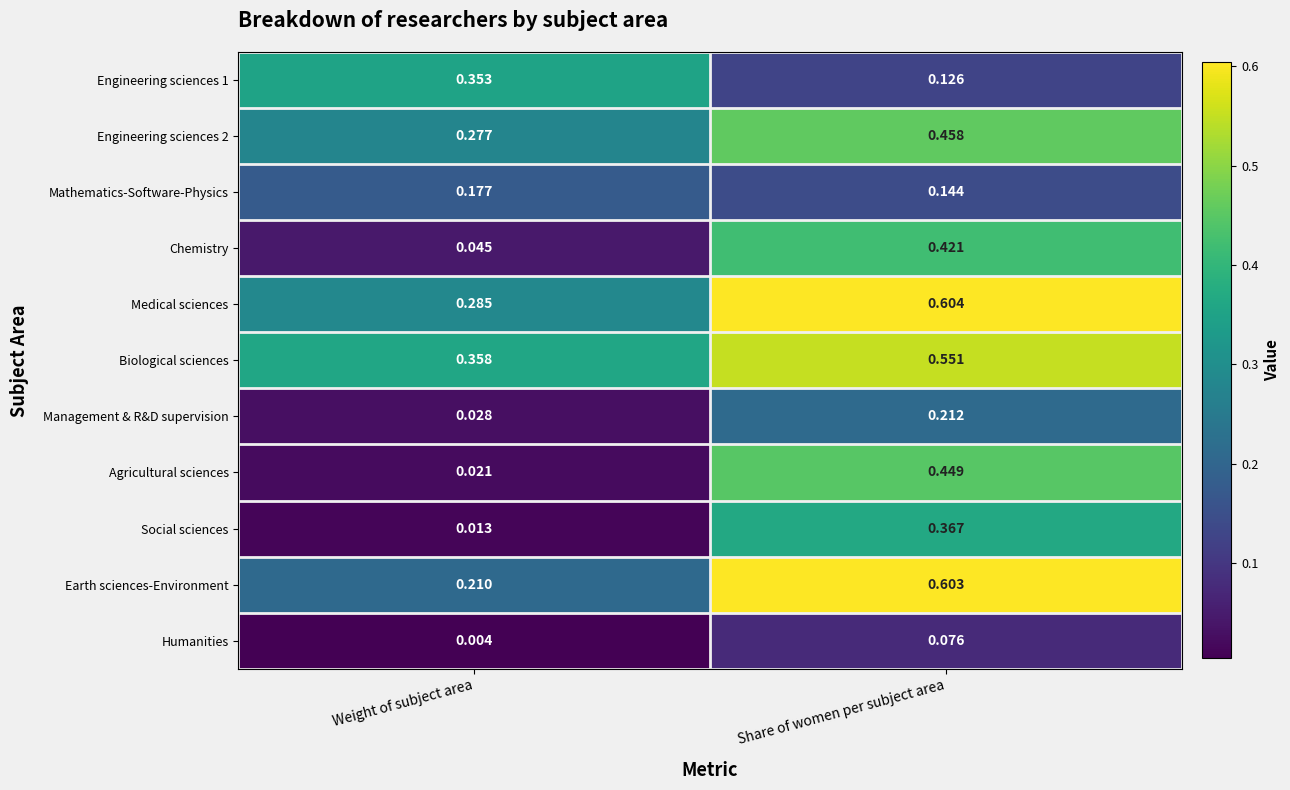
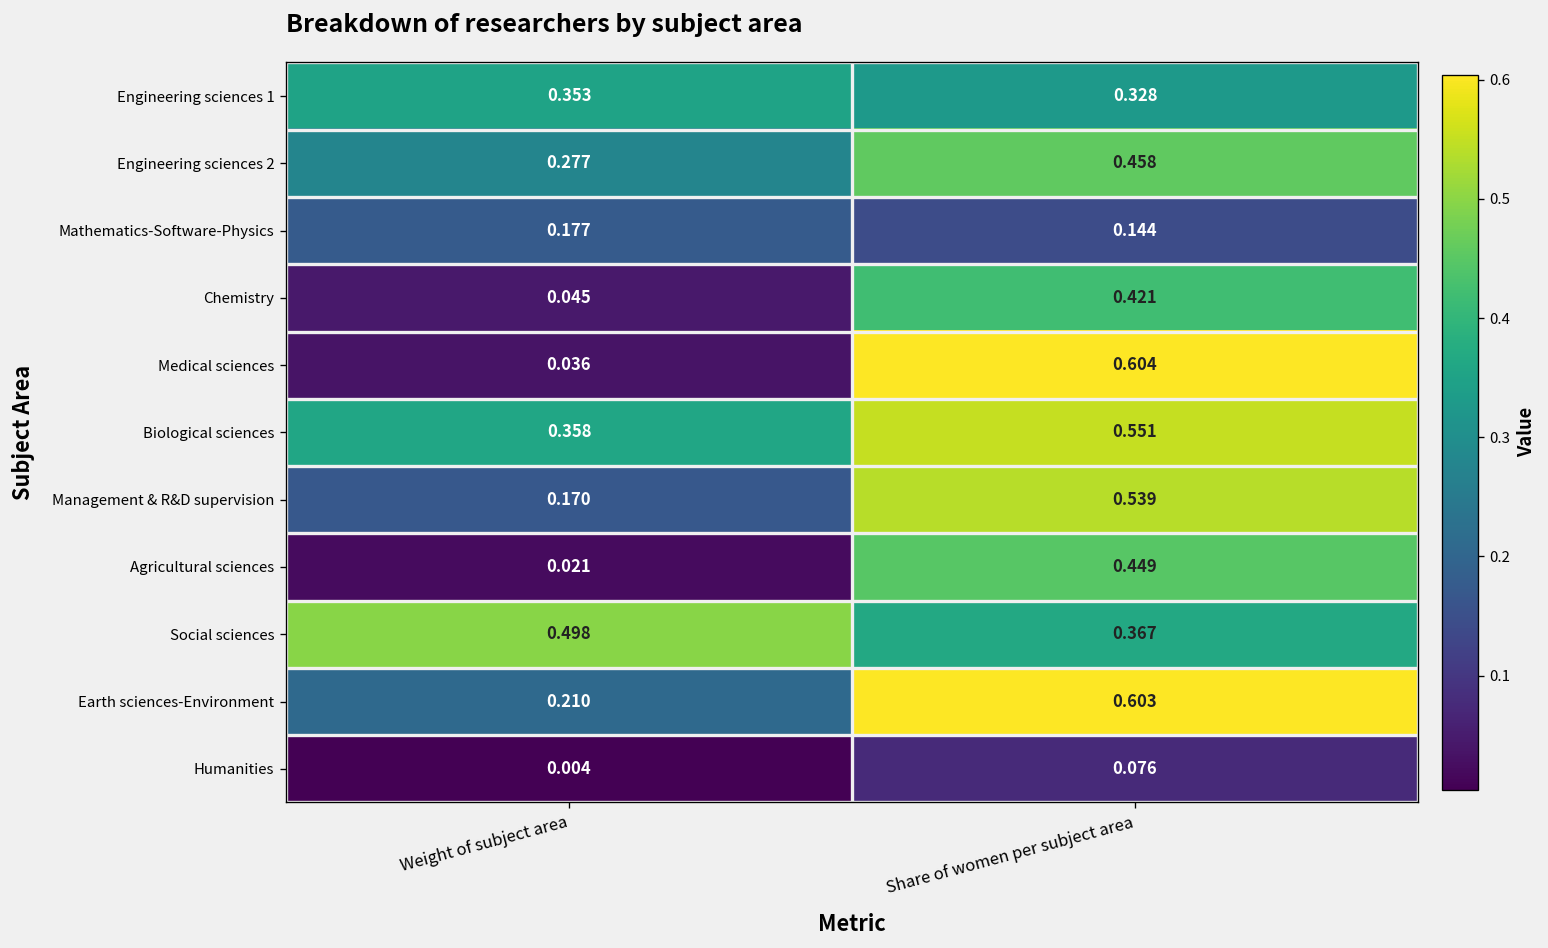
Engineering sciences 1, Share of women per subject area: 0.126 -> 0.328
Medical sciences, Weight of subject area: 0.285 -> 0.036
Management & R&D supervision, Weight of subject area: 0.028 -> 0.170
Management & R&D supervision, Share of women per subject area: 0.212 -> 0.539
Social sciences, Weight of subject area: 0.013 -> 0.498
